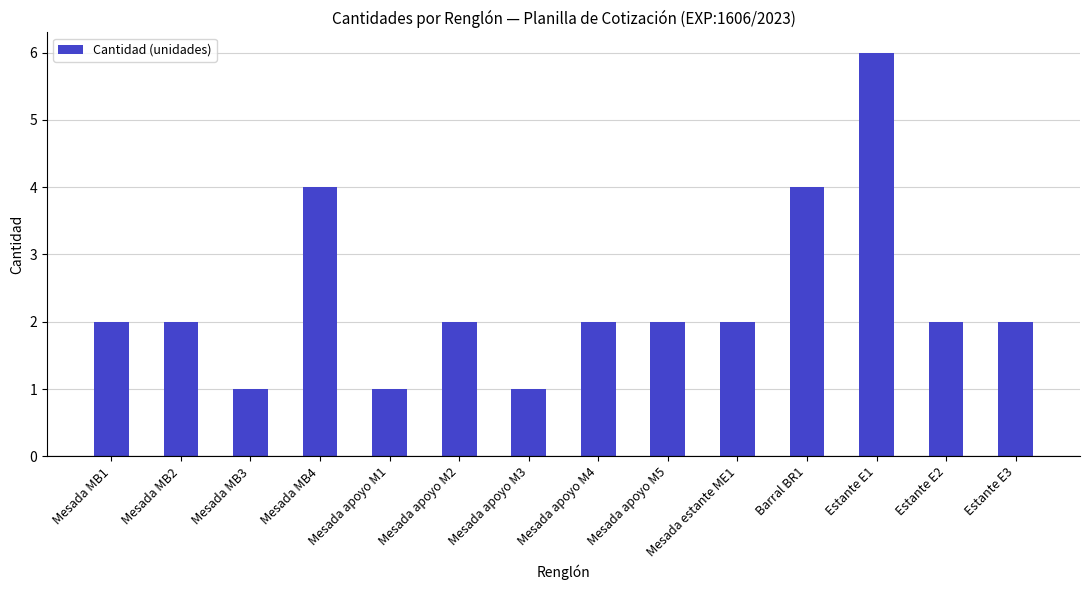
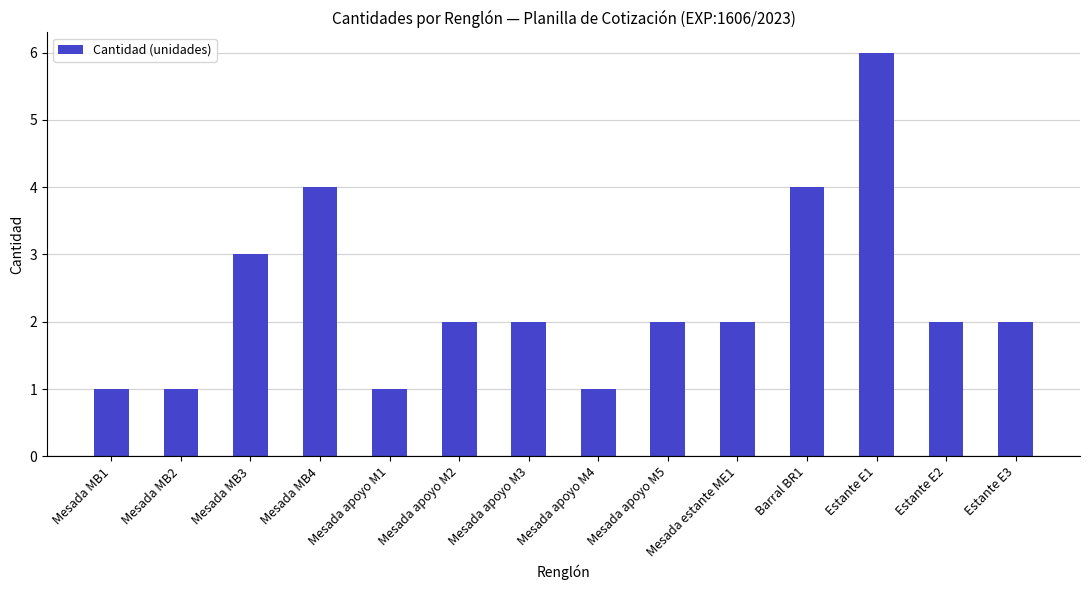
Mesada MB1: 2 -> 1
Mesada MB2: 2 -> 1
Mesada MB3: 1 -> 3
Mesada apoyo M3: 1 -> 2
Mesada apoyo M4: 2 -> 1
